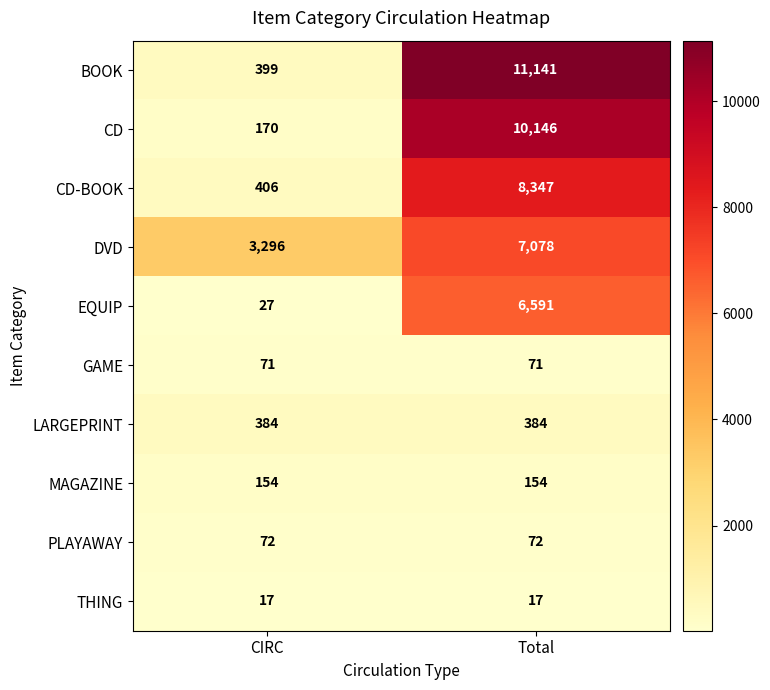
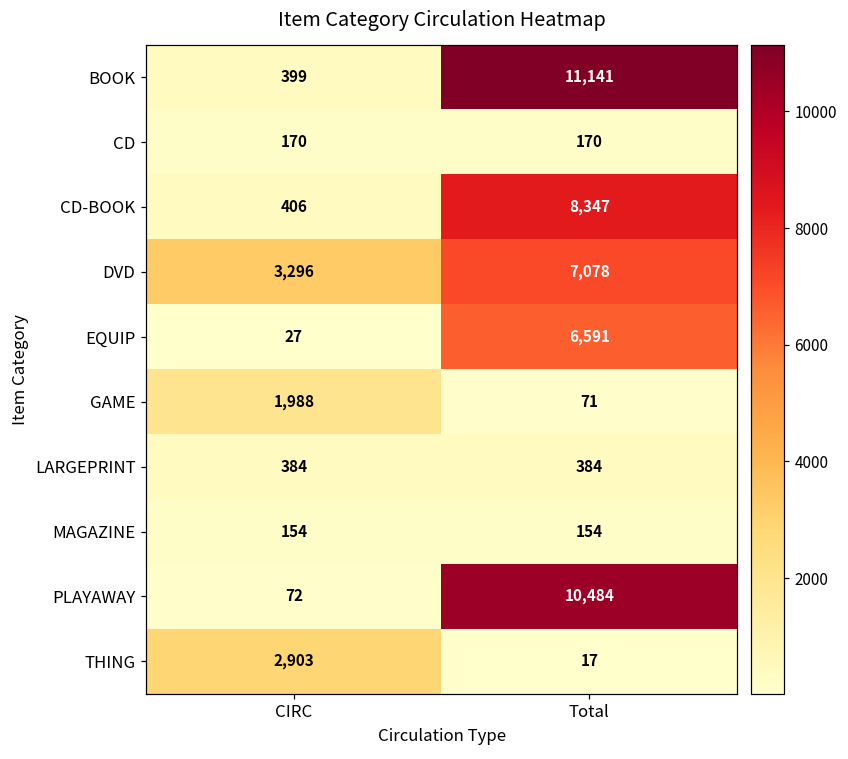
CD, Total: 10,146 -> 170
GAME, CIRC: 71 -> 1,988
PLAYAWAY, Total: 72 -> 10,484
THING, CIRC: 17 -> 2,903
